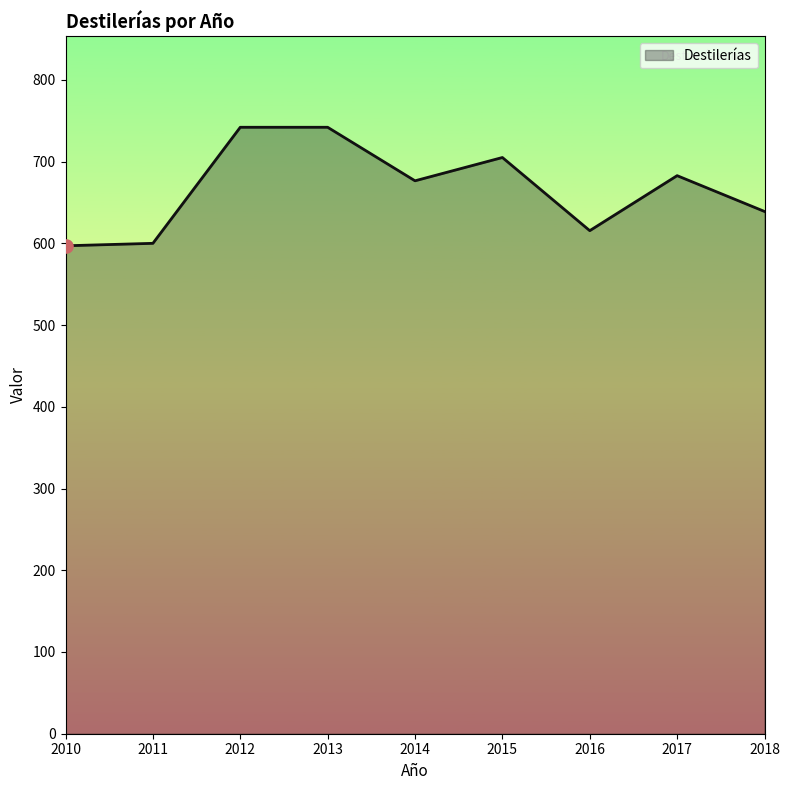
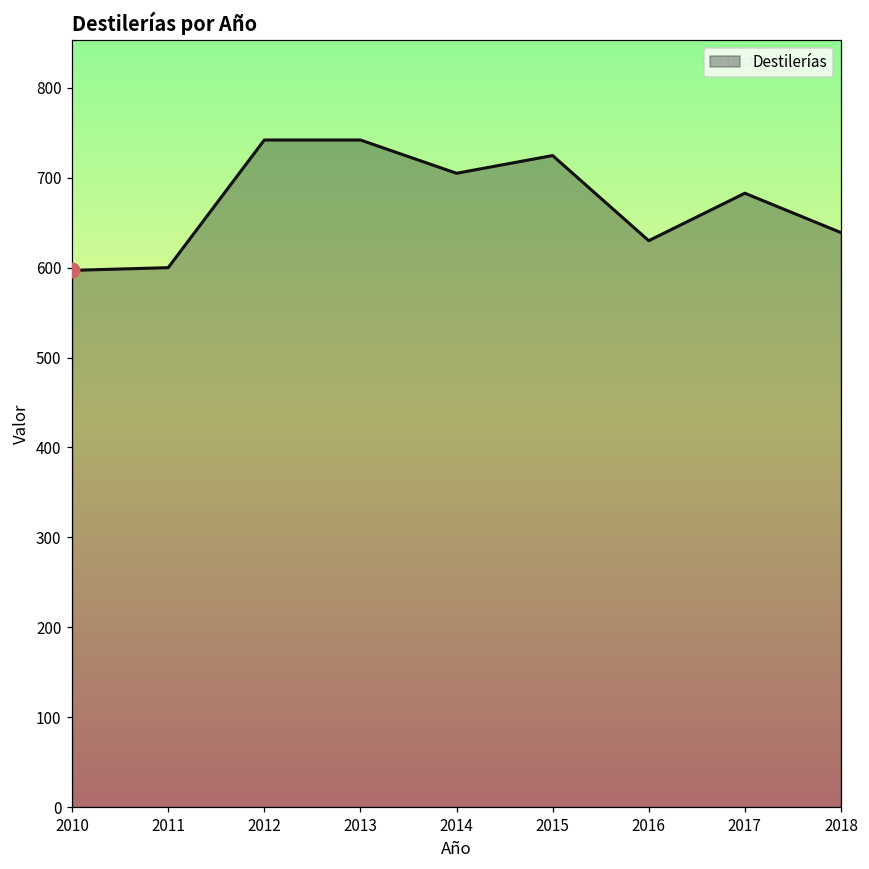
Destilerías, 2014: 680 -> 710
Destilerías, 2015: 710 -> 720
Destilerías, 2016: 620 -> 630
